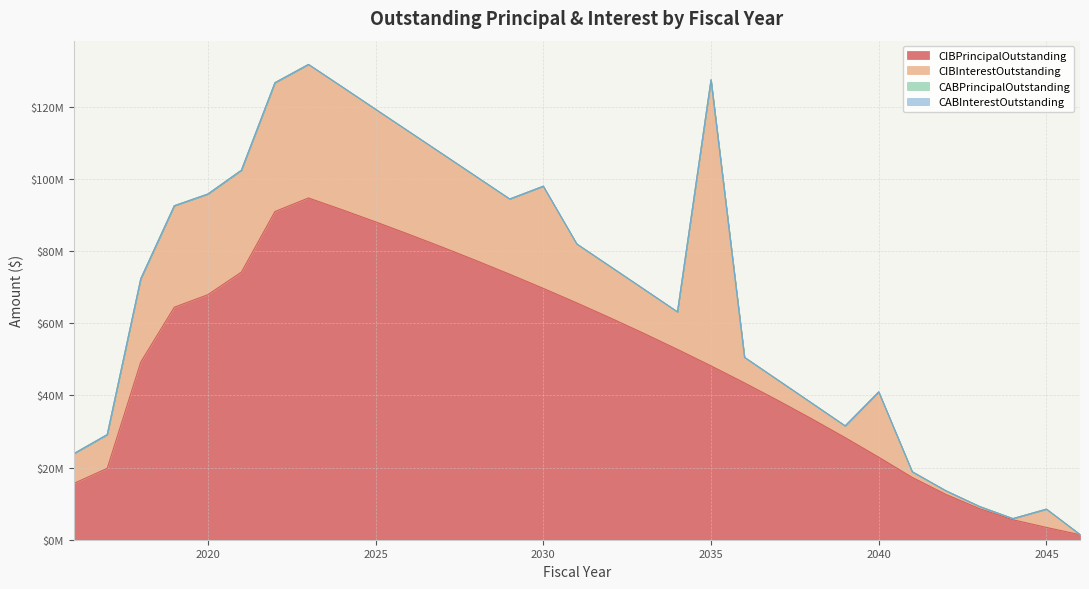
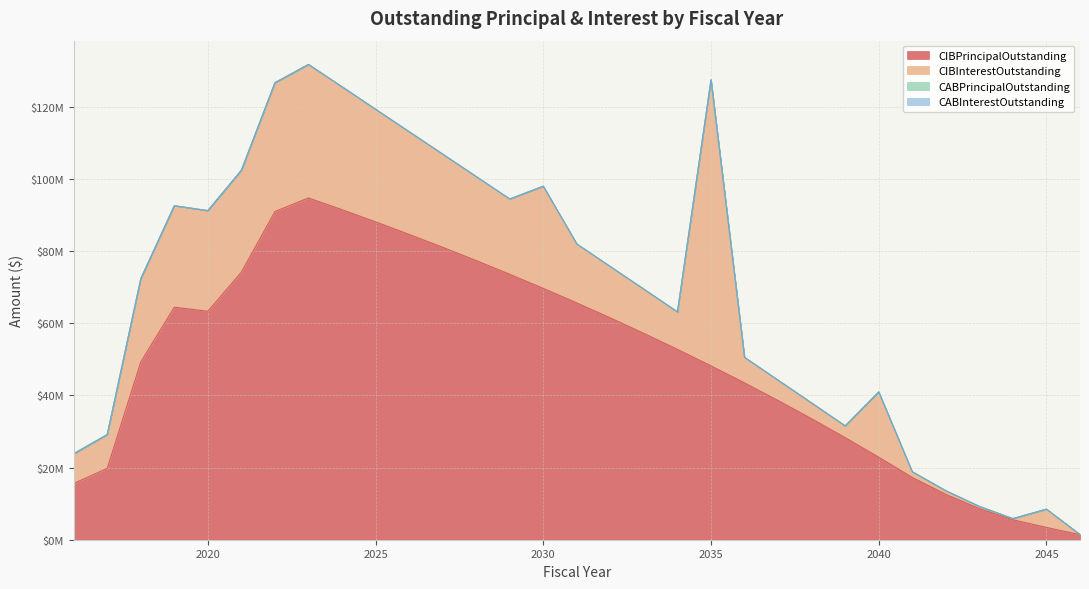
CIBPrincipalOutstanding, 2020: $68000000 -> $63000000
